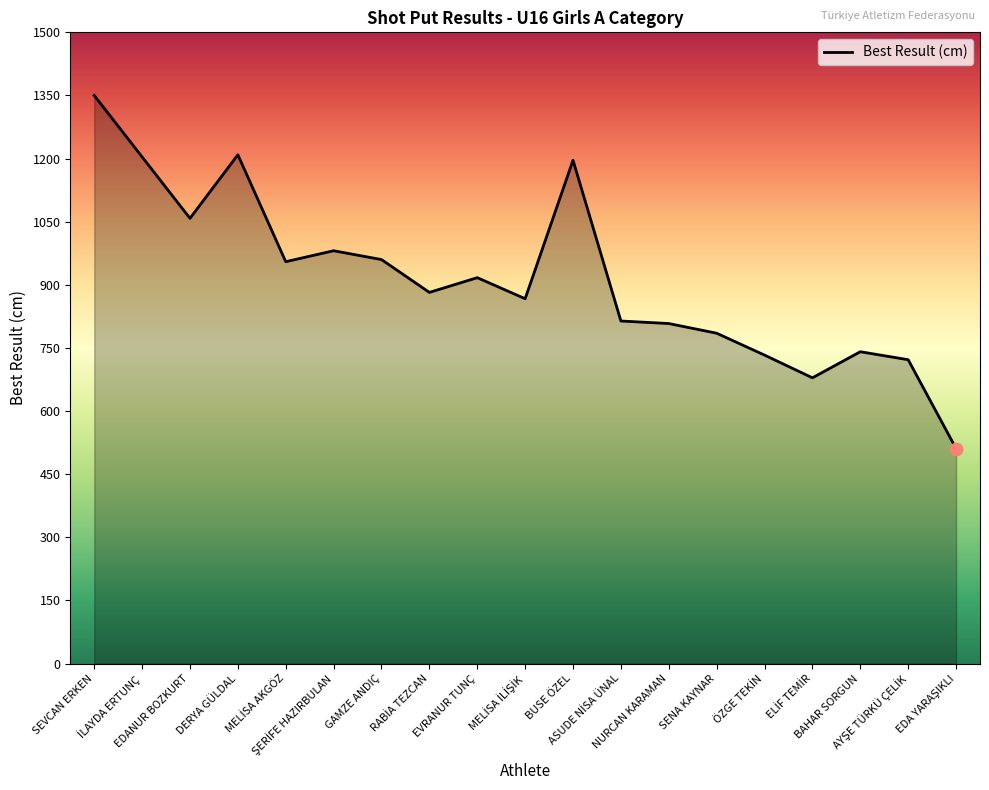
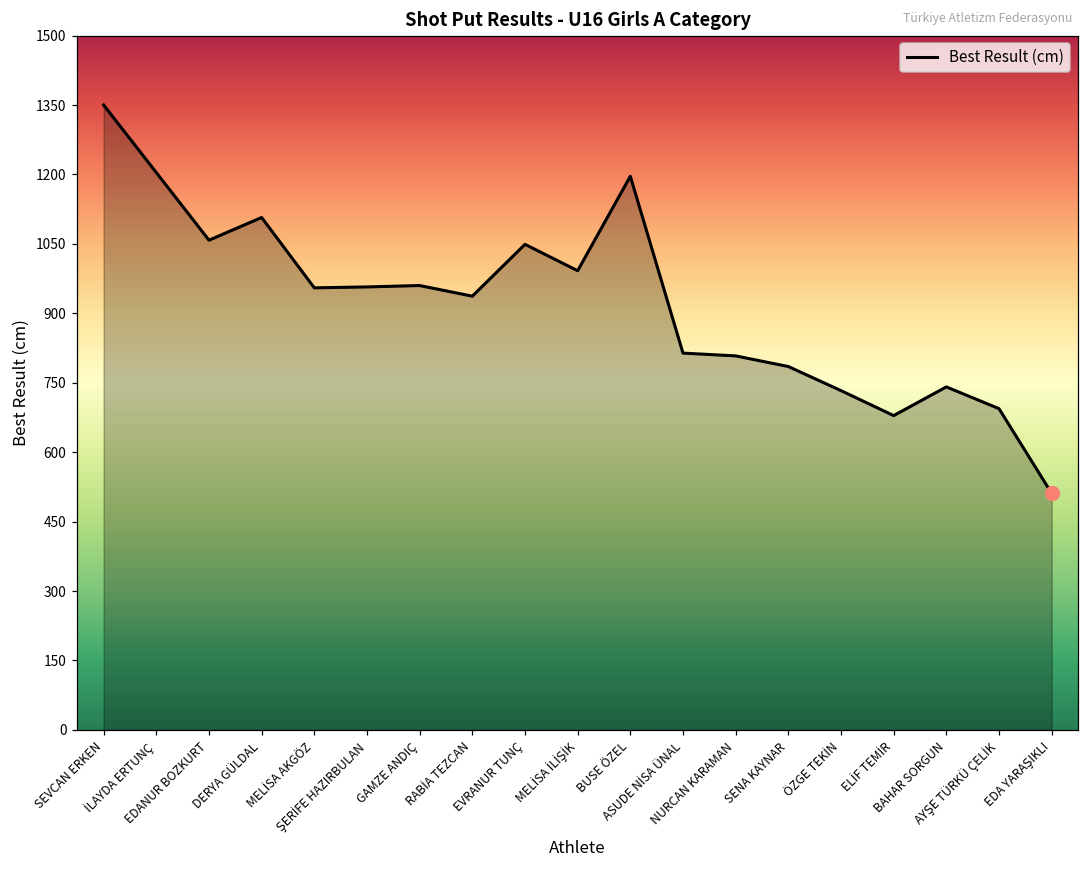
Best Result (cm), DERYA GÜLDAL: 1210 -> 1110
Best Result (cm), ŞERİFE HAZIRBULAN: 980 -> 960
Best Result (cm), RABİA TEZCAN: 880 -> 940
Best Result (cm), EVRANUR TUNÇ: 920 -> 1050
Best Result (cm), MELİSA İLİŞİK: 870 -> 990
Best Result (cm), AYŞE TÜRKÜ ÇELİK: 720 -> 690
